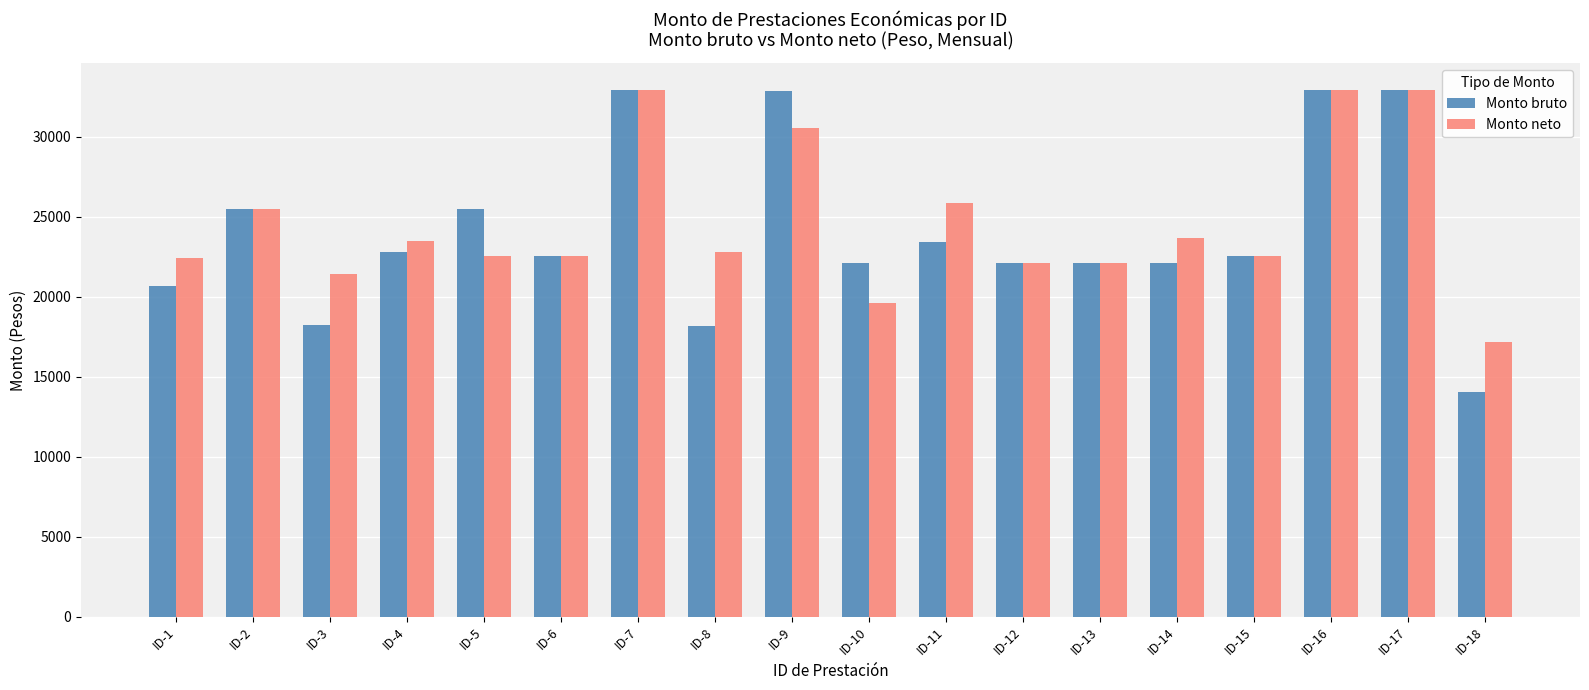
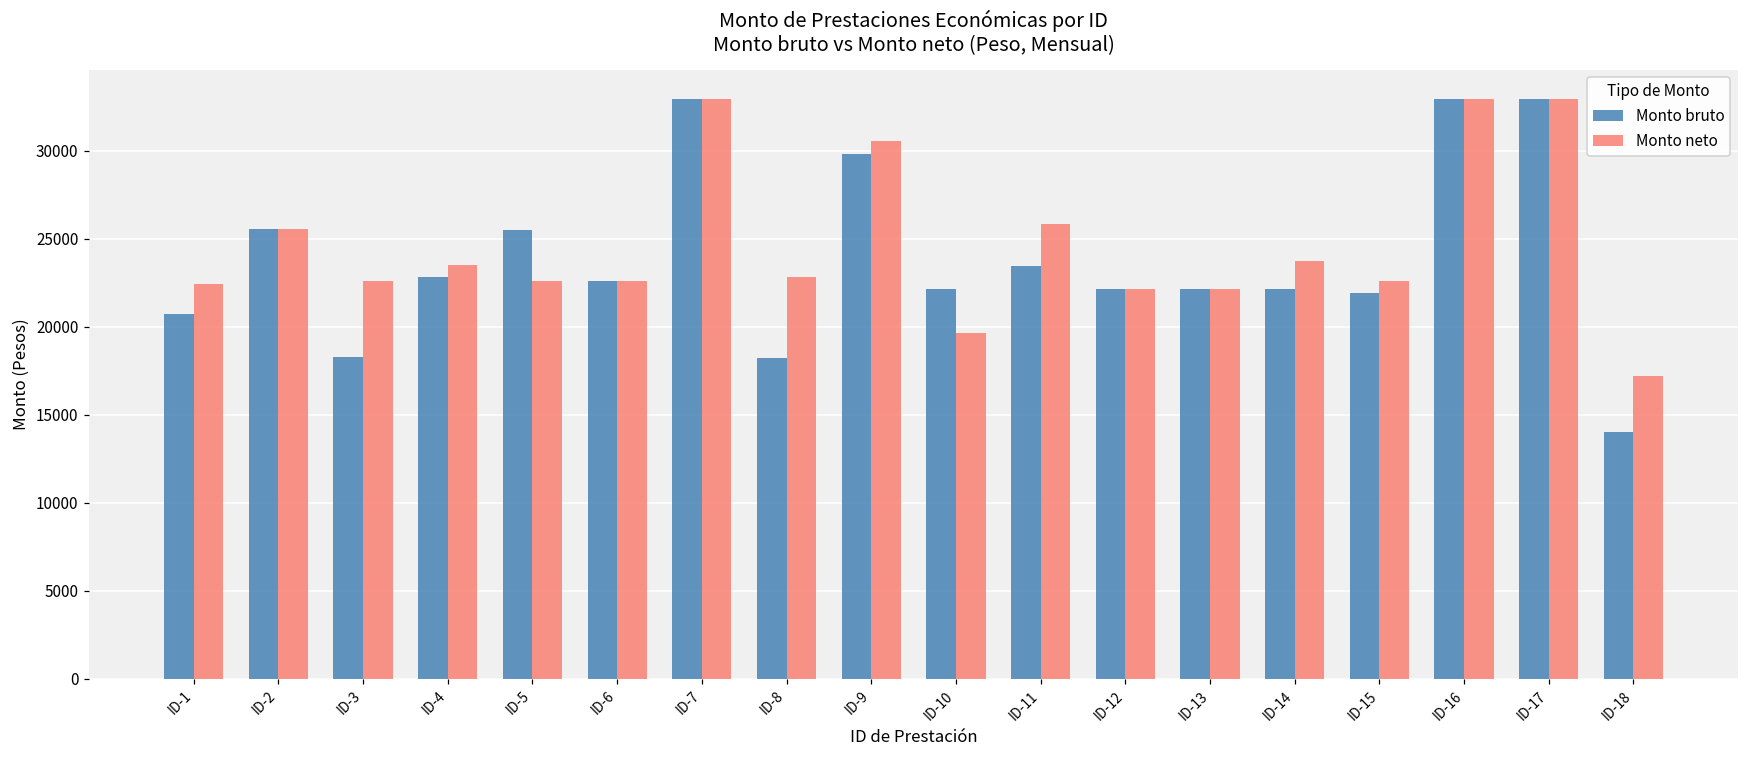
Monto neto, ID-3: 21400 -> 22600
Monto bruto, ID-9: 32800 -> 29800
Monto bruto, ID-15: 22600 -> 21900
